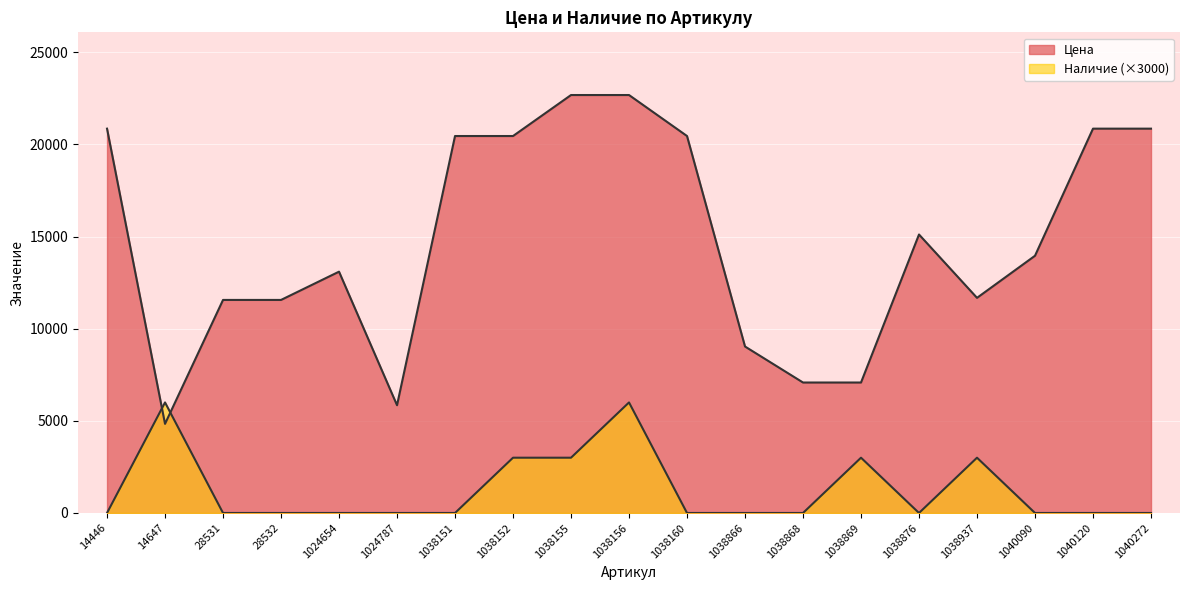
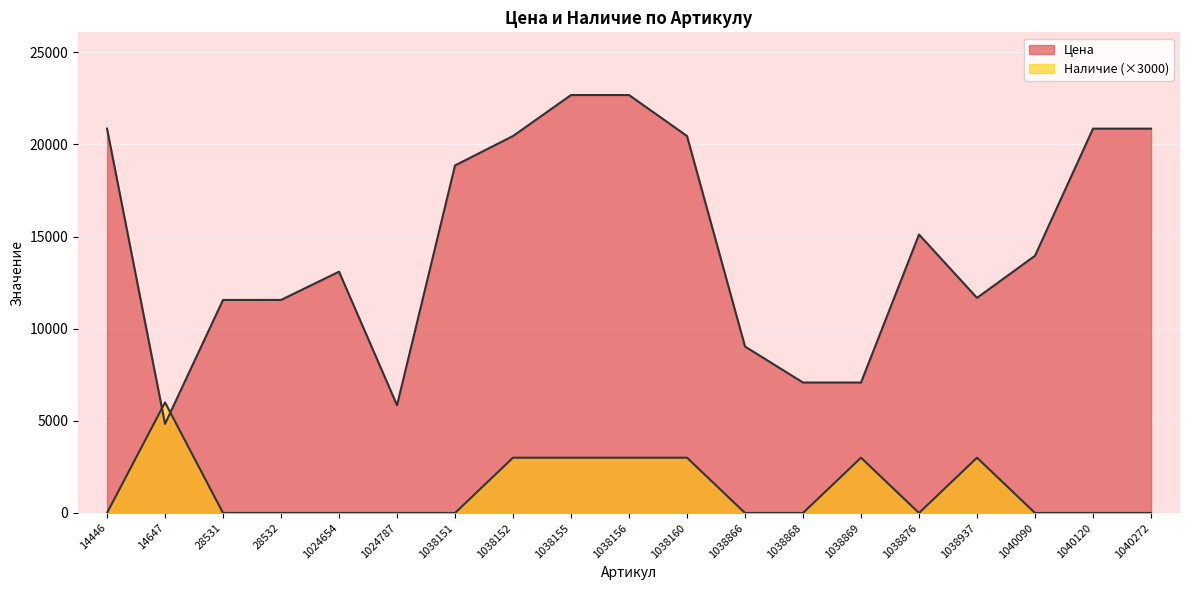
Цена, 1038151: 20500 -> 18900
Наличие (×3000), 1038156: 6000 -> 3000
Наличие (×3000), 1038160: 0 -> 3000
